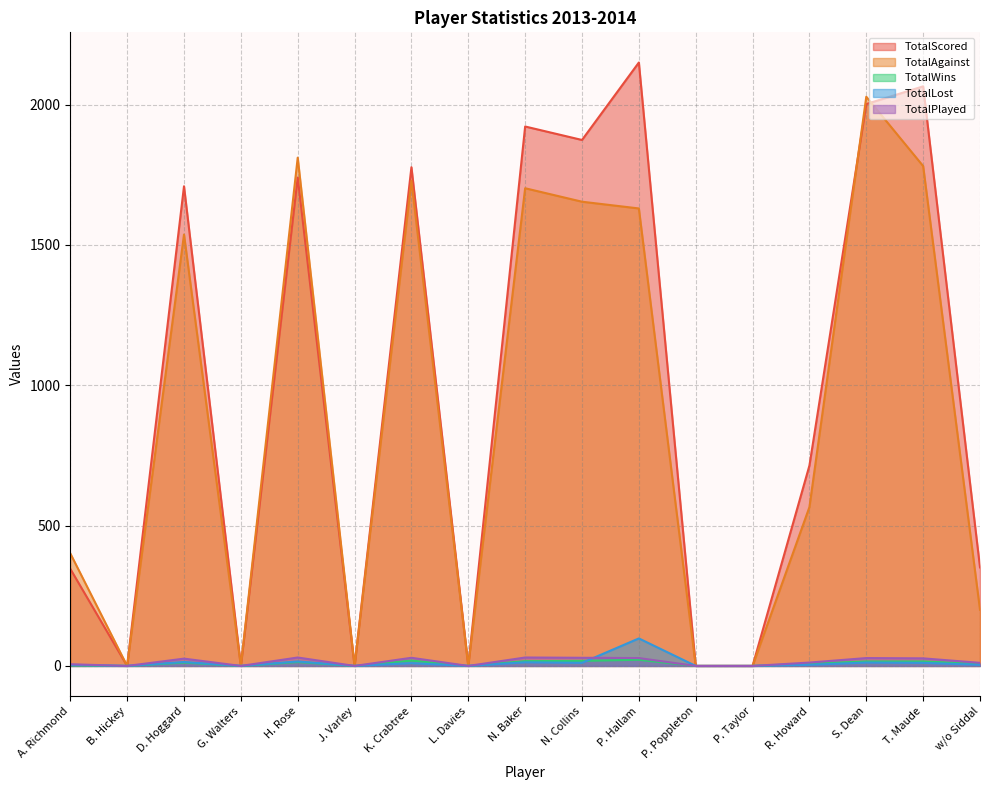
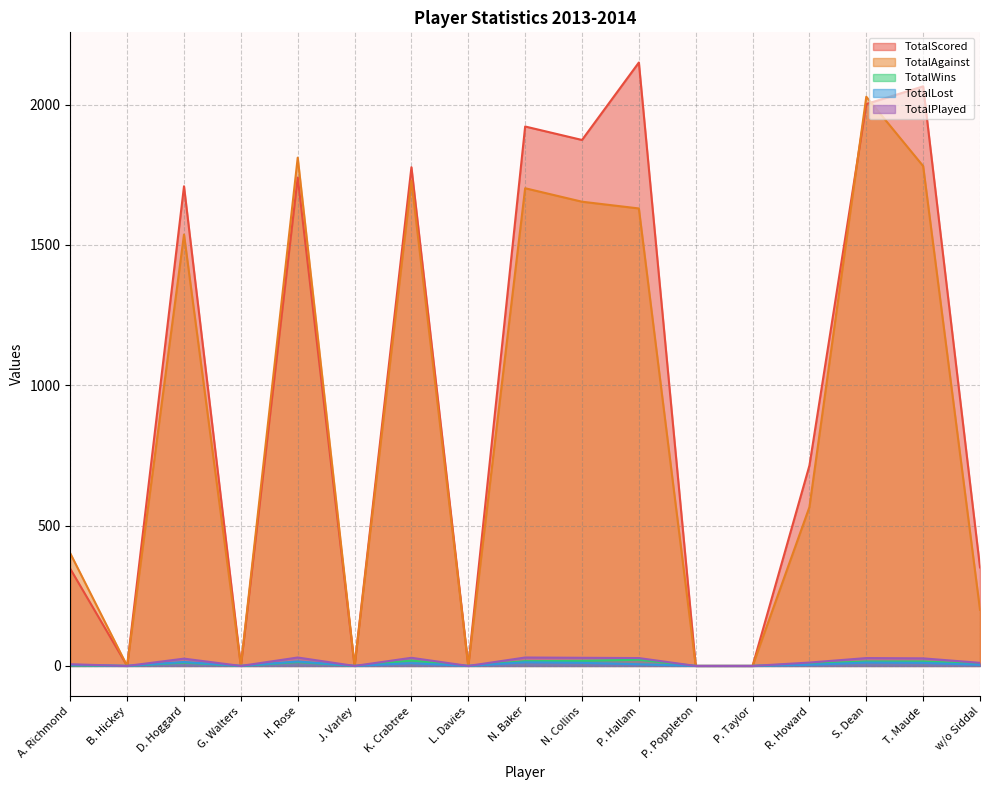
TotalLost, P. Hallam: 100 -> 10
